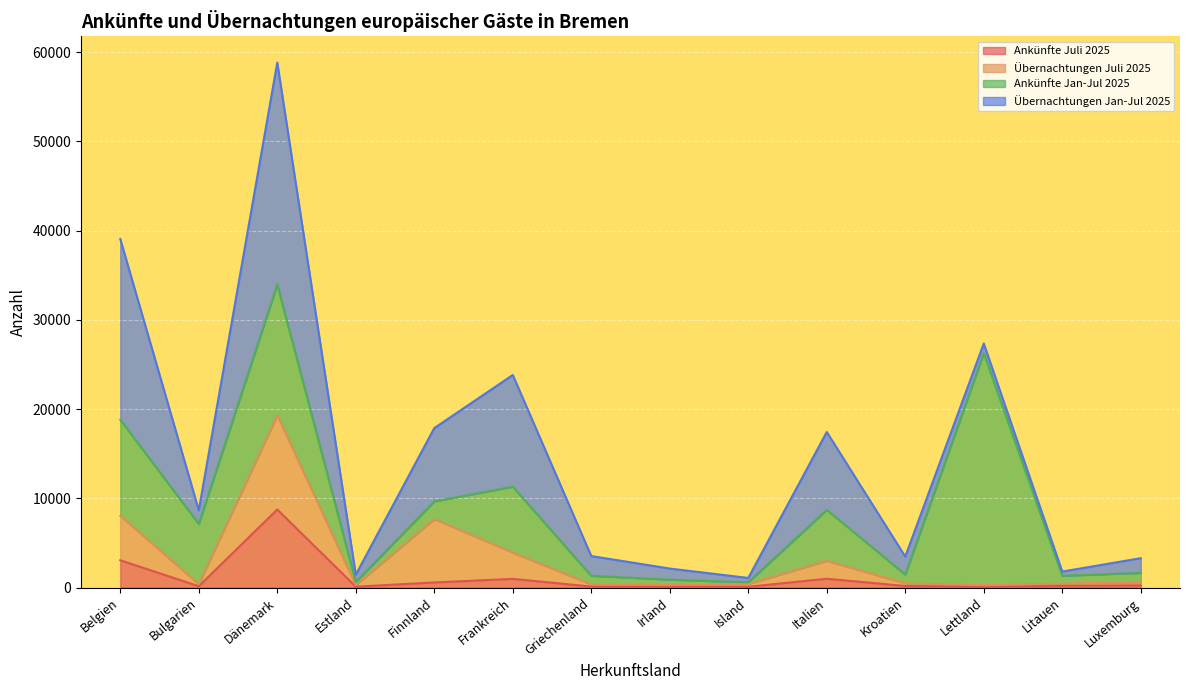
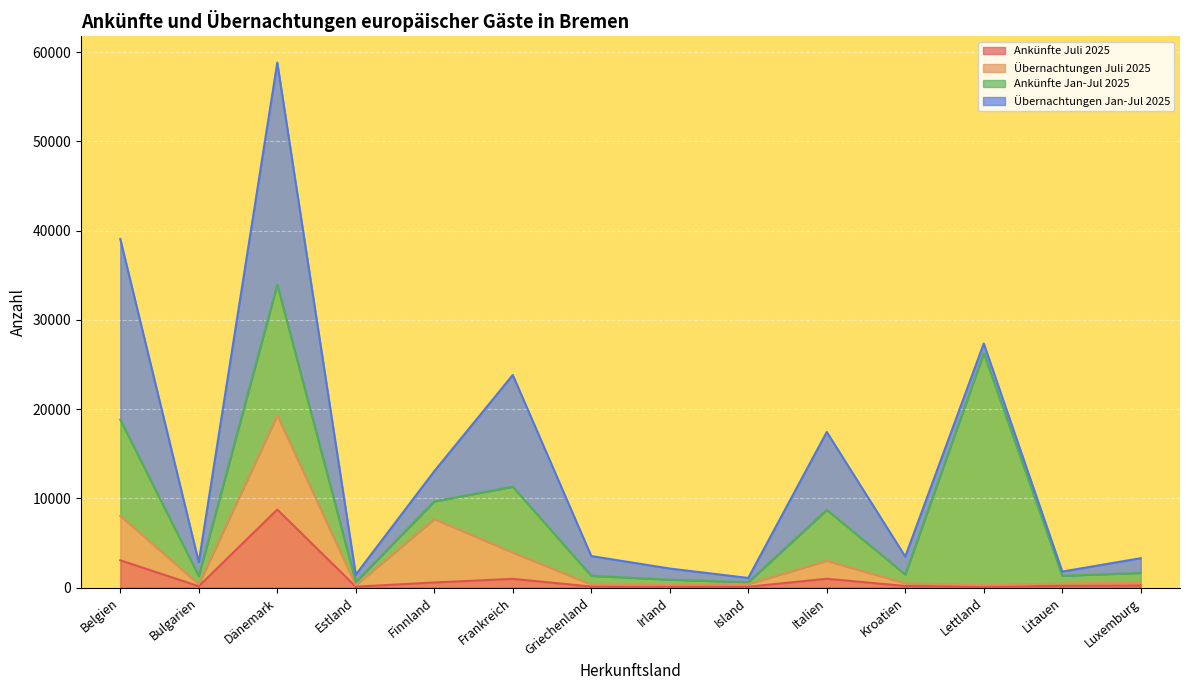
Ankünfte Jan-Jul 2025, Bulgarien: 7000 -> 1000
Übernachtungen Jan-Jul 2025, Finnland: 8000 -> 3000
